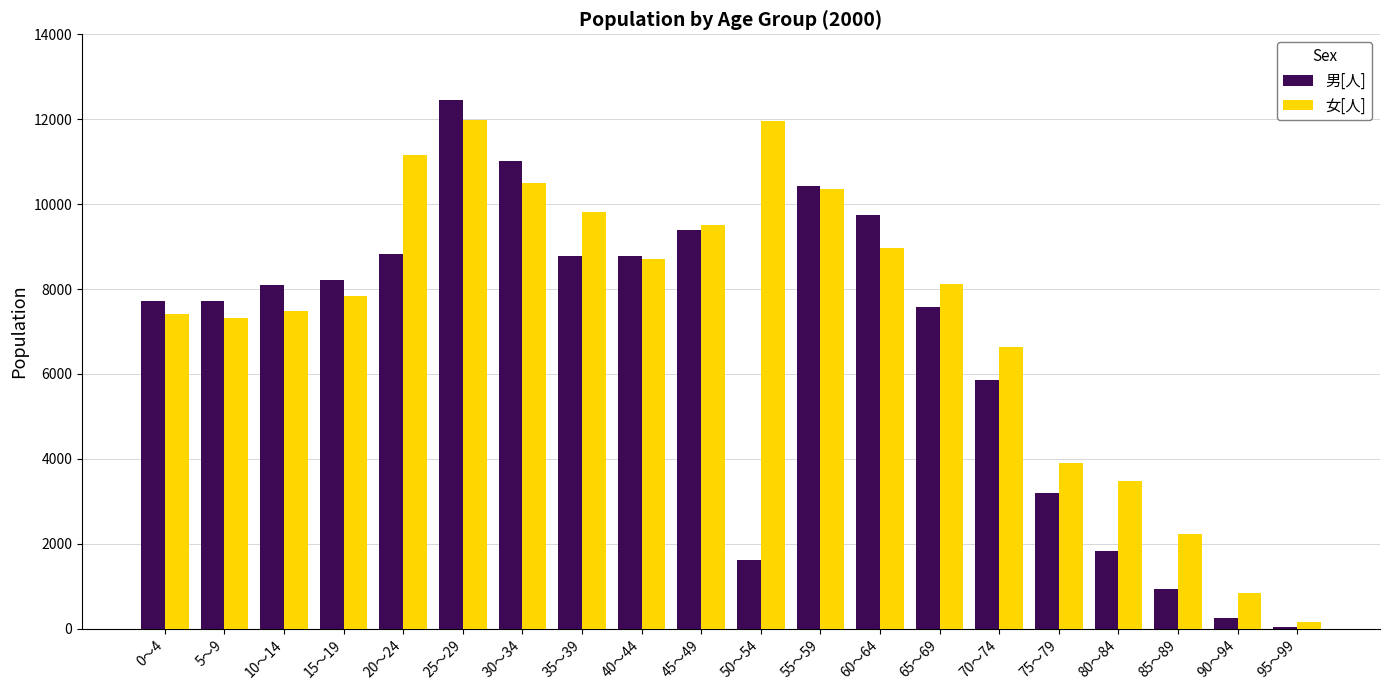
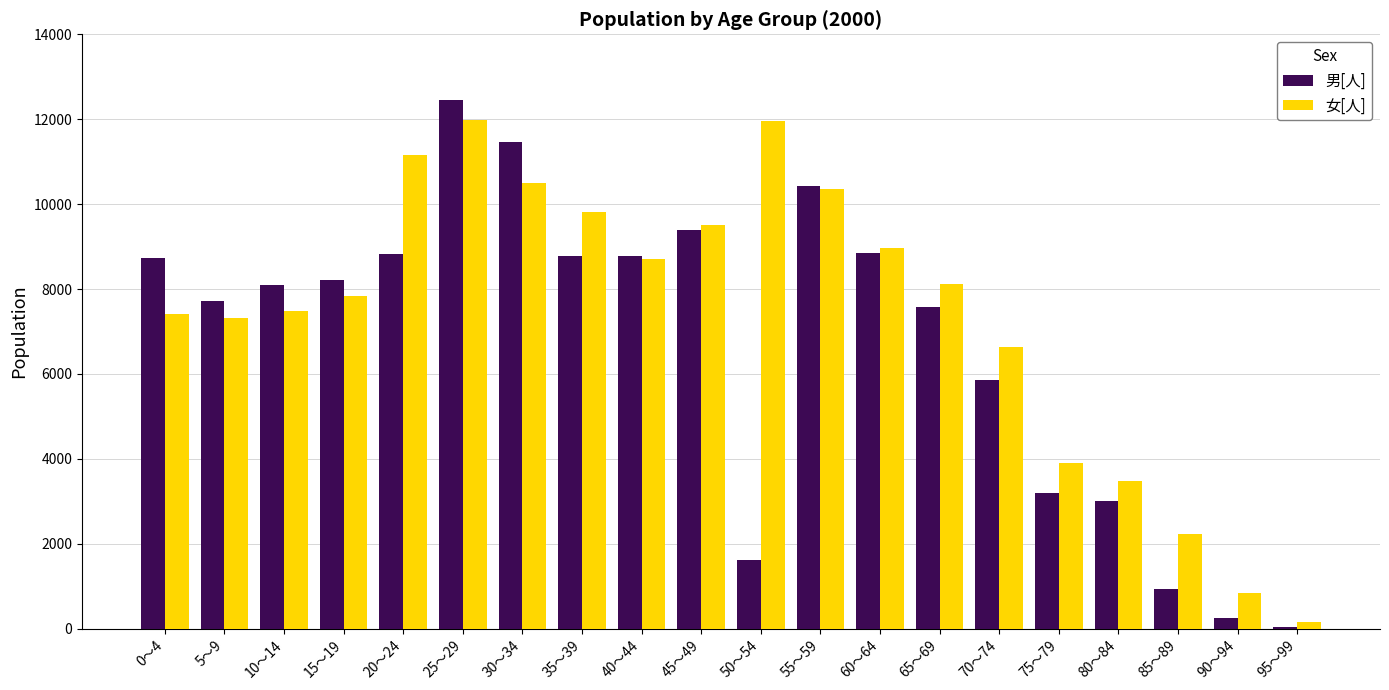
男[人], 0～4: 7700 -> 8700
男[人], 30～34: 11000 -> 11500
男[人], 60～64: 9700 -> 8800
男[人], 80～84: 1800 -> 3000
